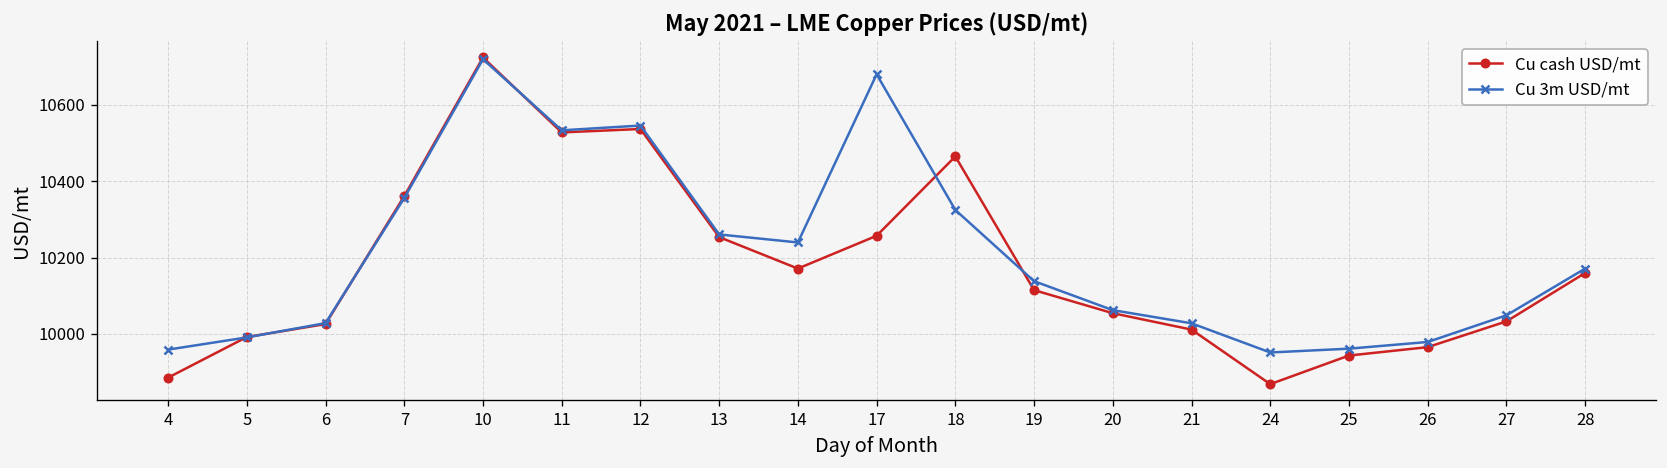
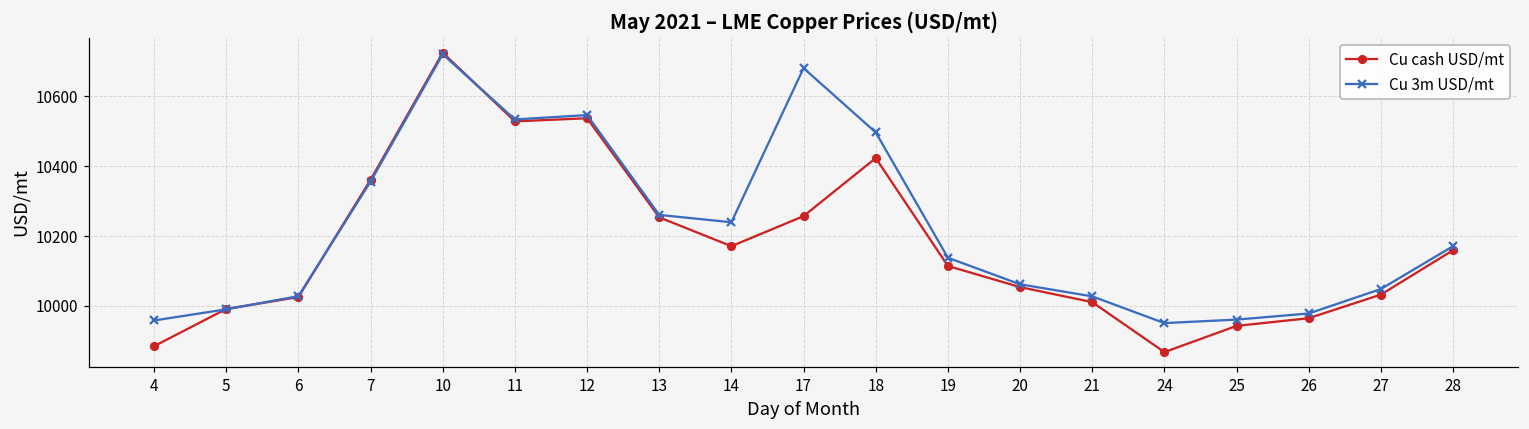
Cu cash USD/mt, 18: 10470 -> 10420
Cu 3m USD/mt, 18: 10320 -> 10500
